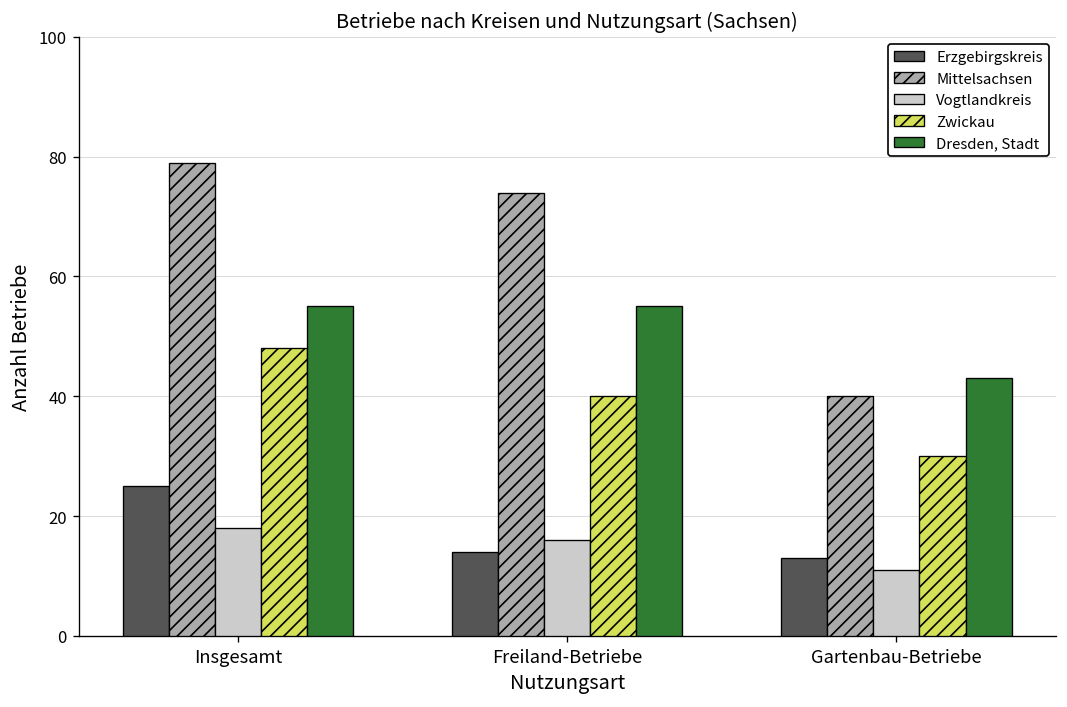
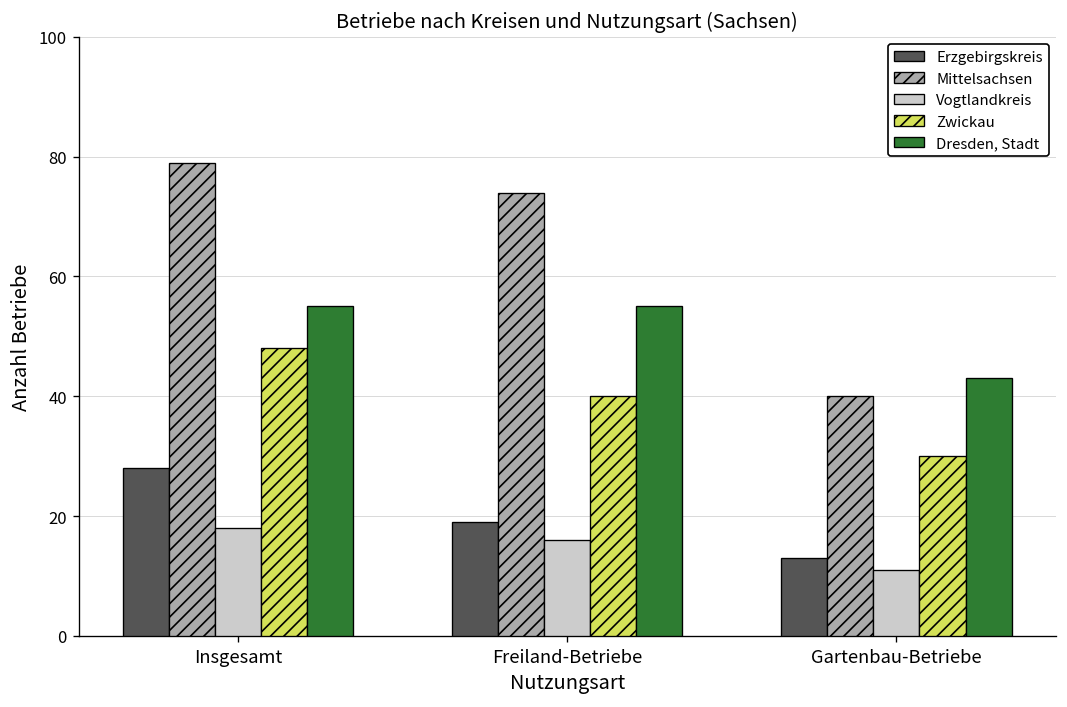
Erzgebirgskreis, Insgesamt: 25 -> 28
Erzgebirgskreis, Freiland-Betriebe: 14 -> 19
